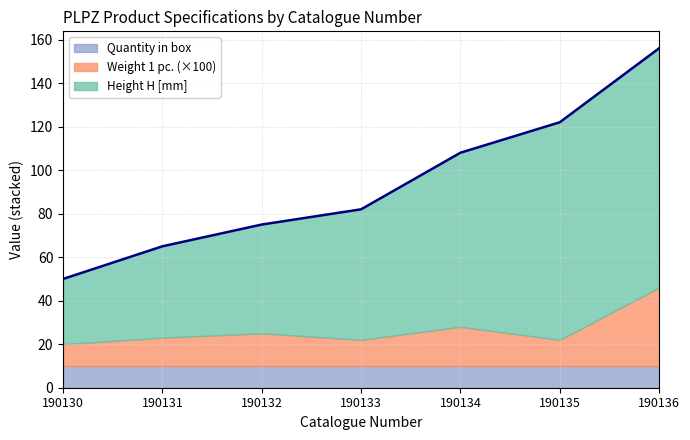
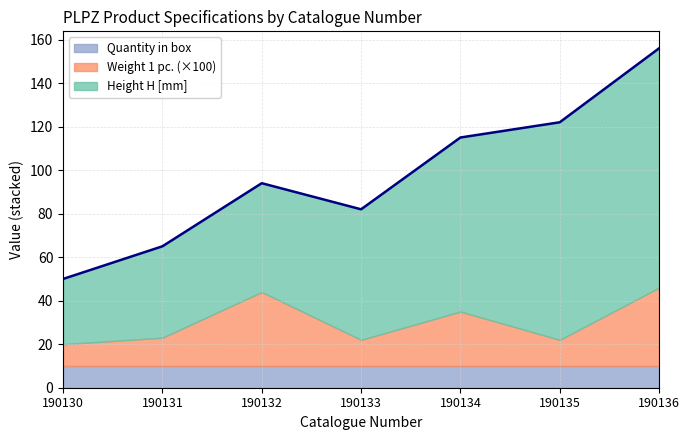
Weight 1 pc. (×100), 190132: 15 -> 34
Weight 1 pc. (×100), 190134: 18 -> 25
